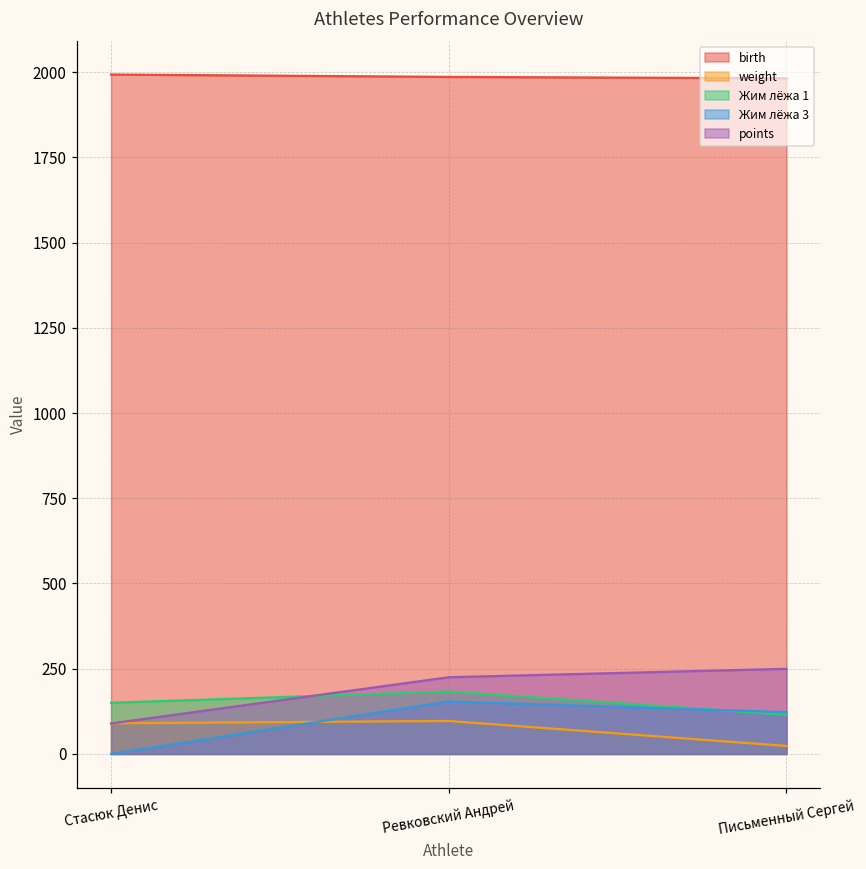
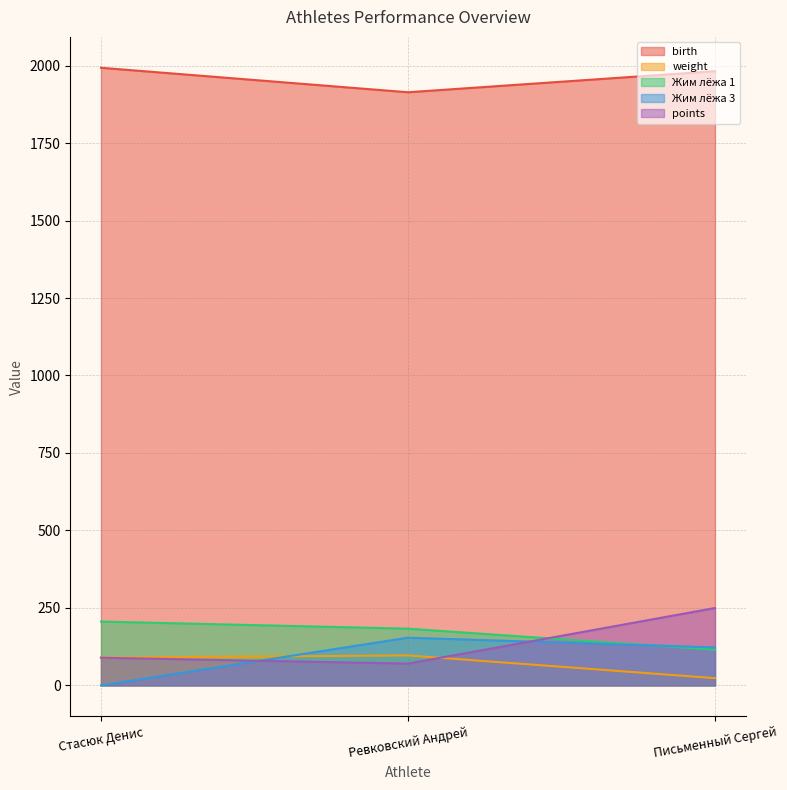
Жим лёжа 1, Стасюк Денис: 150 -> 210
birth, Ревковский Андрей: 1990 -> 1910
points, Ревковский Андрей: 220 -> 70
